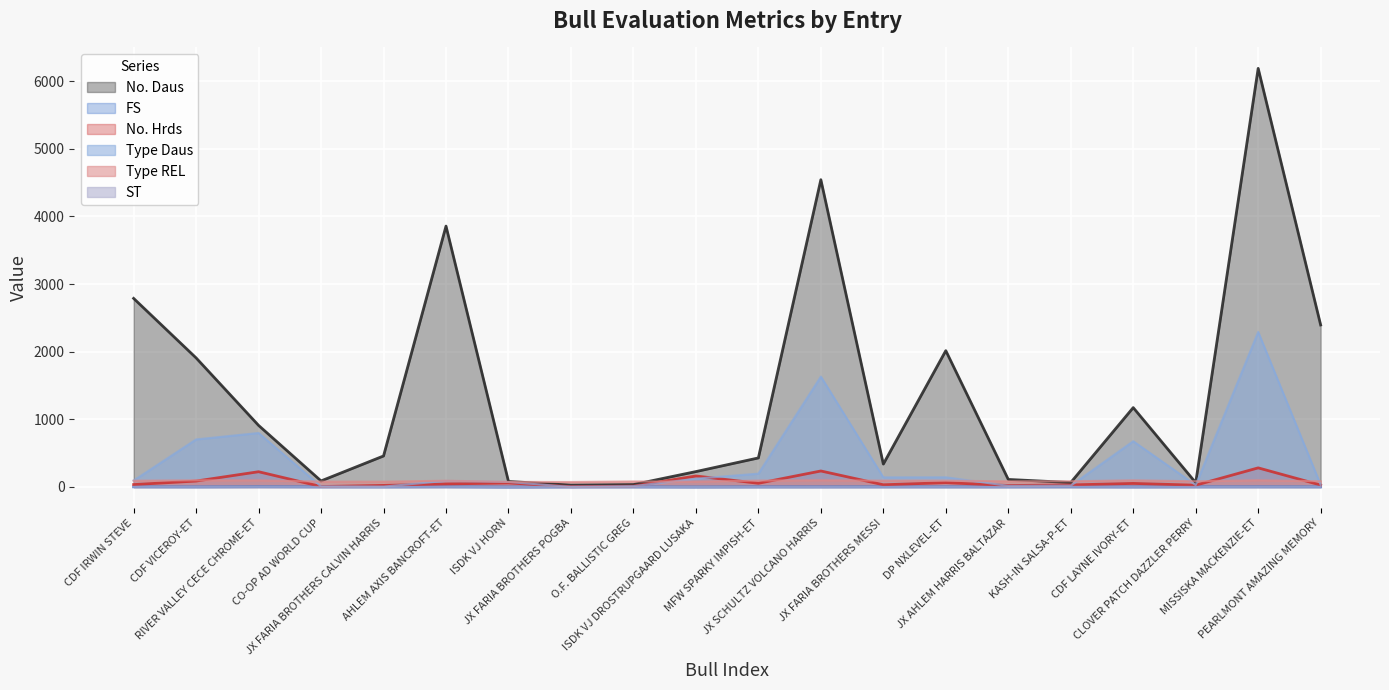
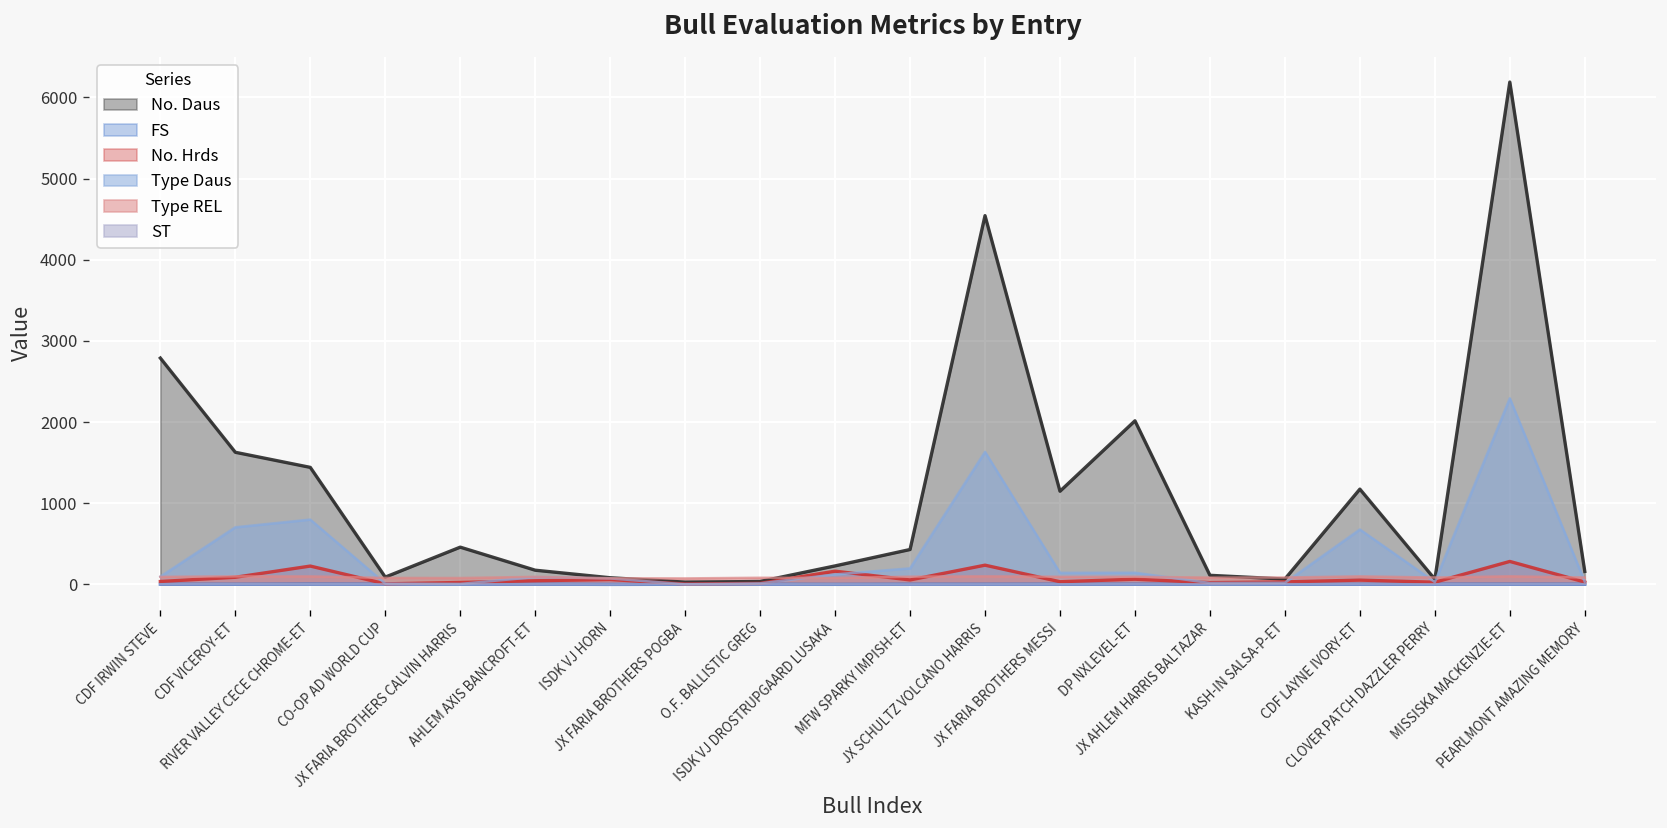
No. Daus, CDF VICEROY-ET: 1900 -> 1600
No. Daus, RIVER VALLEY CECE CHROME-ET: 900 -> 1400
No. Daus, AHLEM AXIS BANCROFT-ET: 3900 -> 200
No. Daus, JX FARIA BROTHERS MESSI: 300 -> 1100
No. Daus, PEARLMONT AMAZING MEMORY: 2400 -> 200
